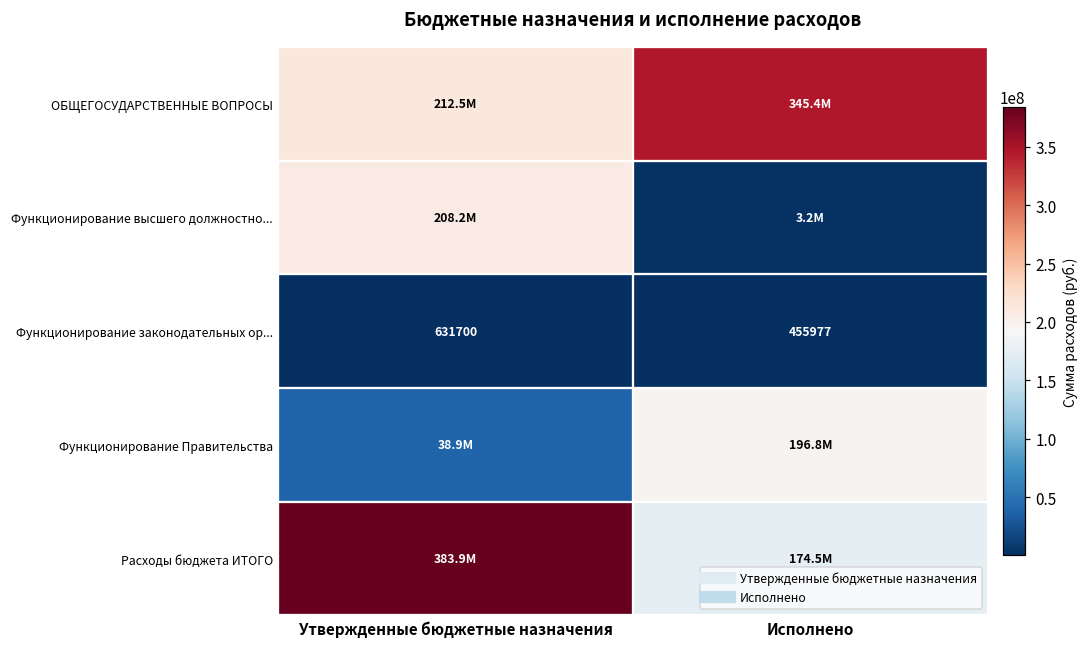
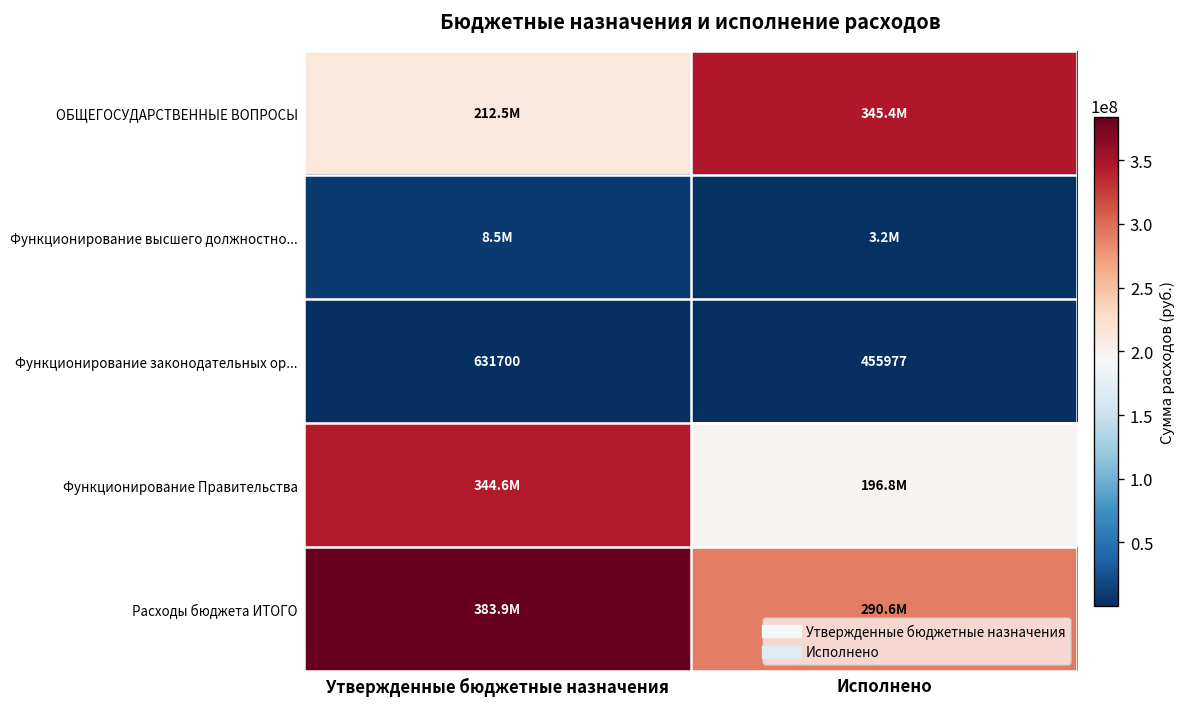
Функционирование высшего должностно..., Утвержденные бюджетные назначения: 208.2M -> 8.5M
Функционирование Правительства, Утвержденные бюджетные назначения: 38.9M -> 344.6M
Расходы бюджета ИТОГО, Исполнено: 174.5M -> 290.6M
